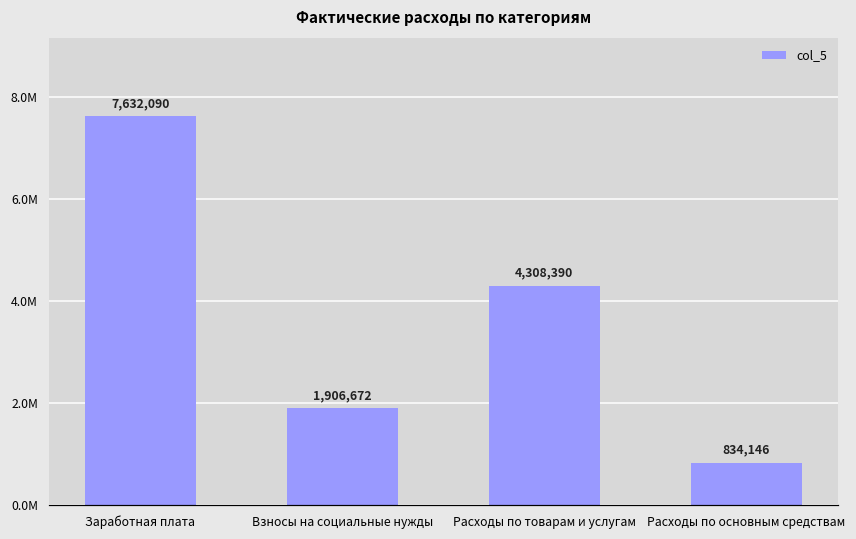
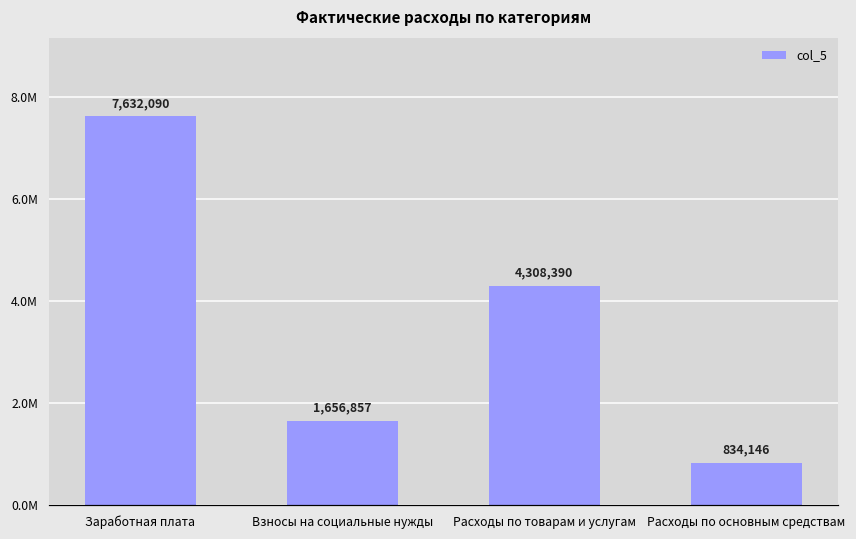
Взносы на социальные нужды: 1,906,672 -> 1,656,857
